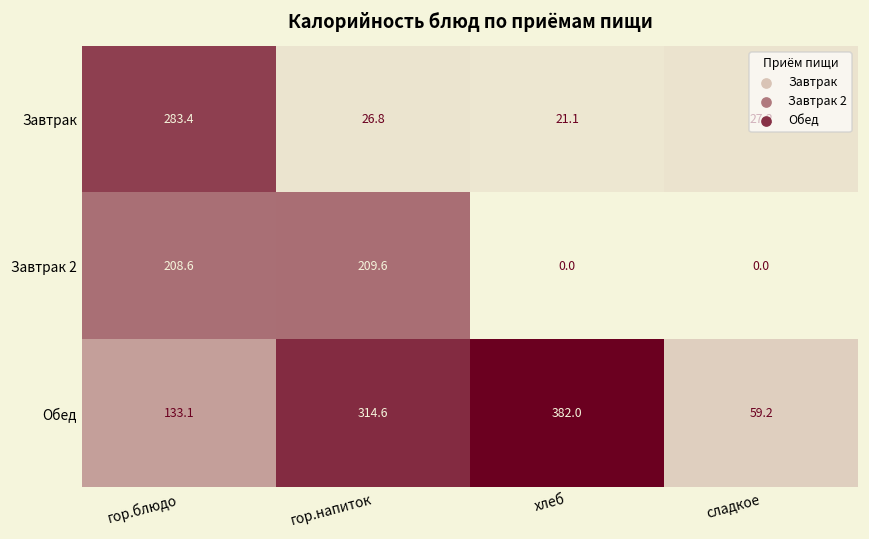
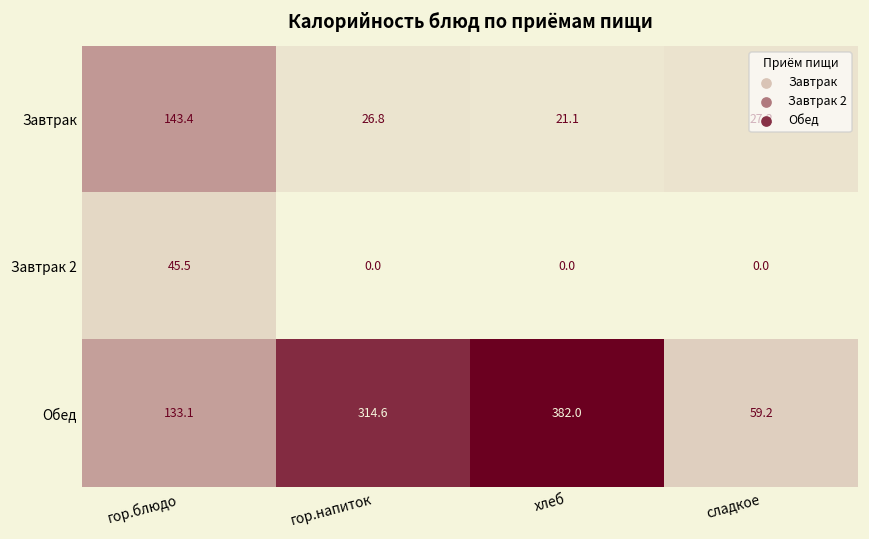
Завтрак, гор.блюдо: 283.4 -> 143.4
Завтрак 2, гор.блюдо: 208.6 -> 45.5
Завтрак 2, гор.напиток: 209.6 -> 0.0
